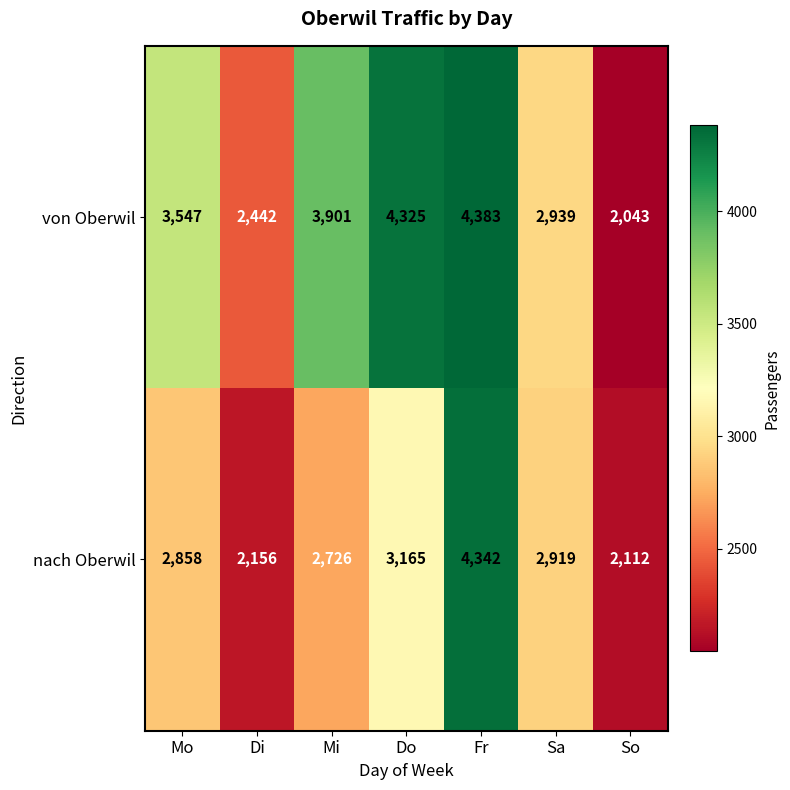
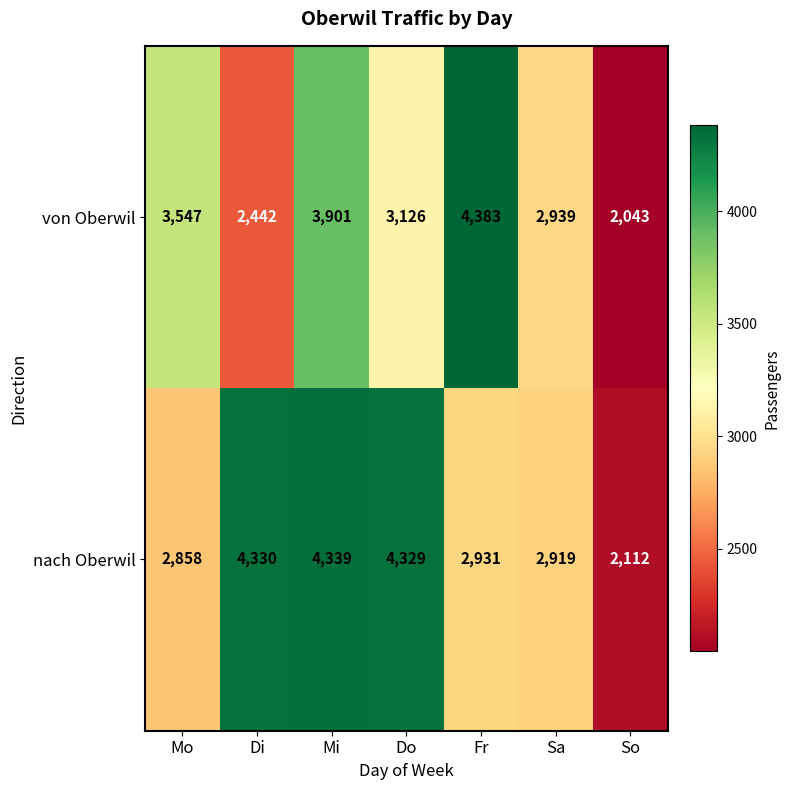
von Oberwil, Do: 4,325 -> 3,126
nach Oberwil, Di: 2,156 -> 4,330
nach Oberwil, Mi: 2,726 -> 4,339
nach Oberwil, Do: 3,165 -> 4,329
nach Oberwil, Fr: 4,342 -> 2,931
